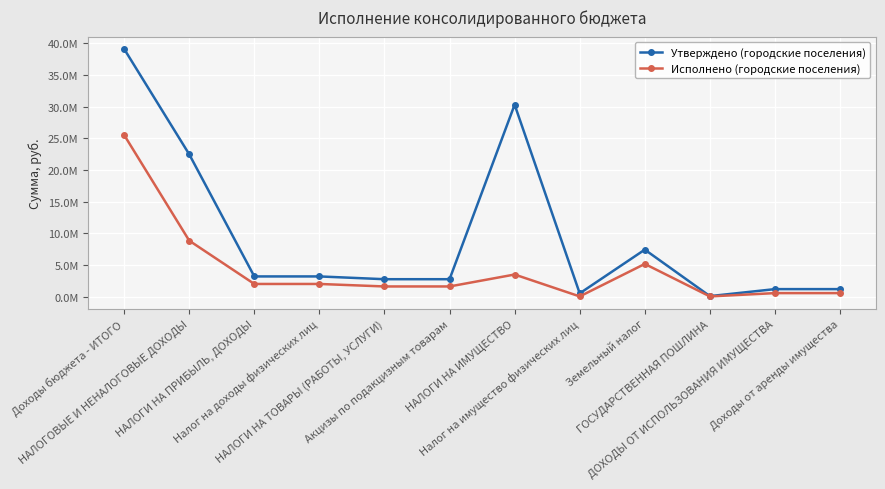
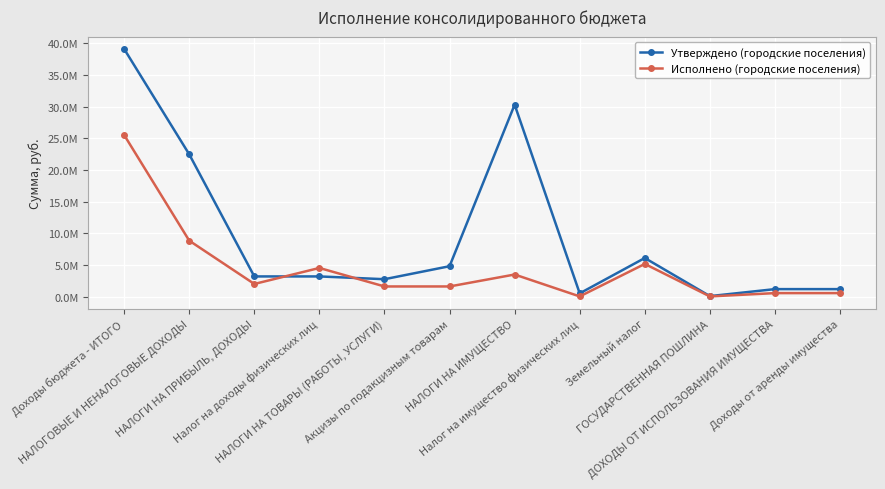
Исполнено (городские поселения), Налог на доходы физических лиц: 2000000 -> 5000000
Утверждено (городские поселения), Акцизы по подакцизным товарам: 3000000 -> 5000000
Утверждено (городские поселения), Земельный налог: 7000000 -> 6000000
